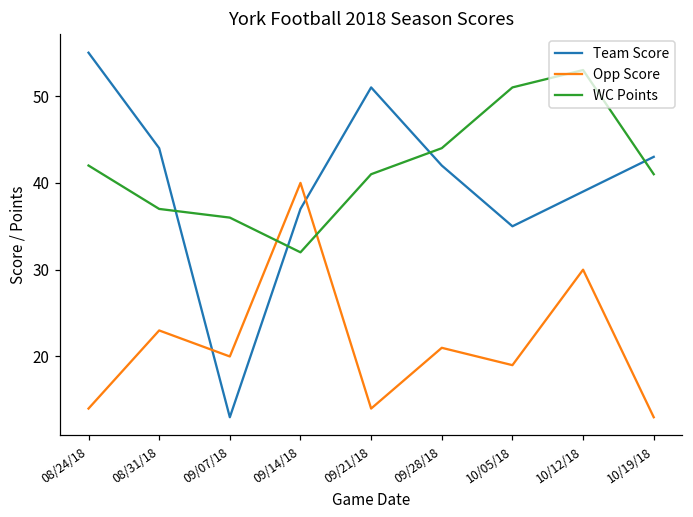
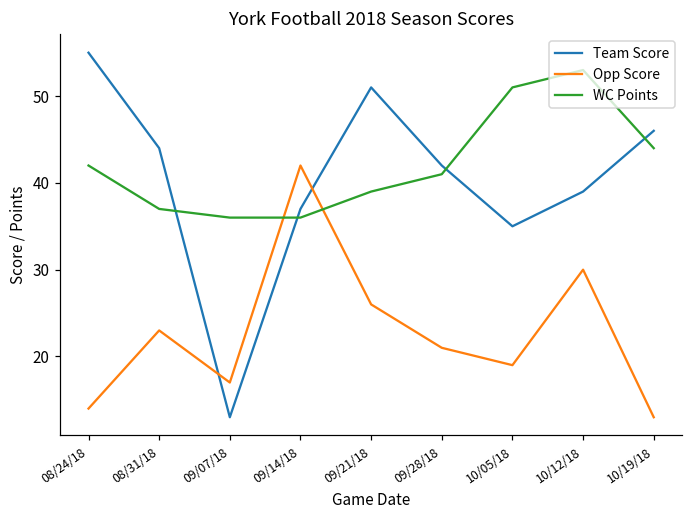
Opp Score, 09/07/18: 20 -> 17
Opp Score, 09/14/18: 40 -> 42
WC Points, 09/14/18: 32 -> 36
Opp Score, 09/21/18: 14 -> 26
WC Points, 09/21/18: 41 -> 39
WC Points, 09/28/18: 44 -> 41
Team Score, 10/19/18: 43 -> 46
WC Points, 10/19/18: 41 -> 44
